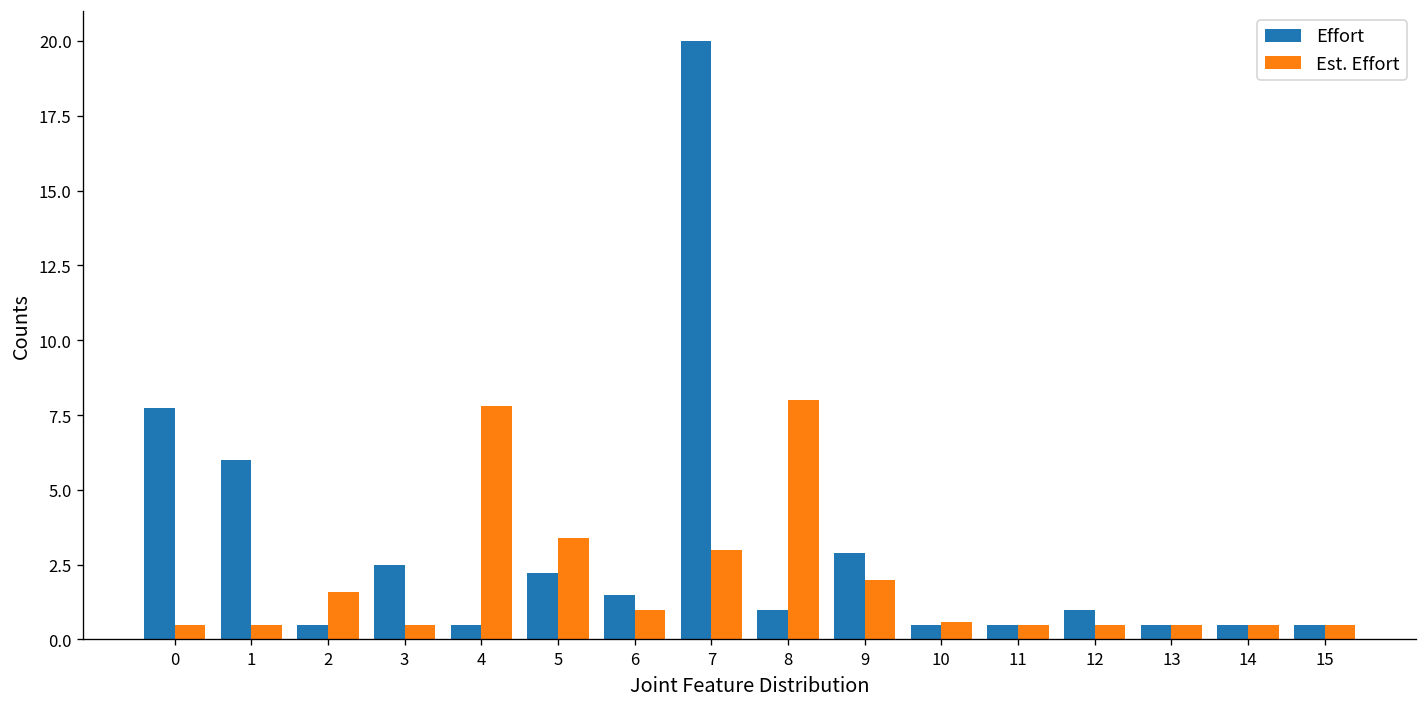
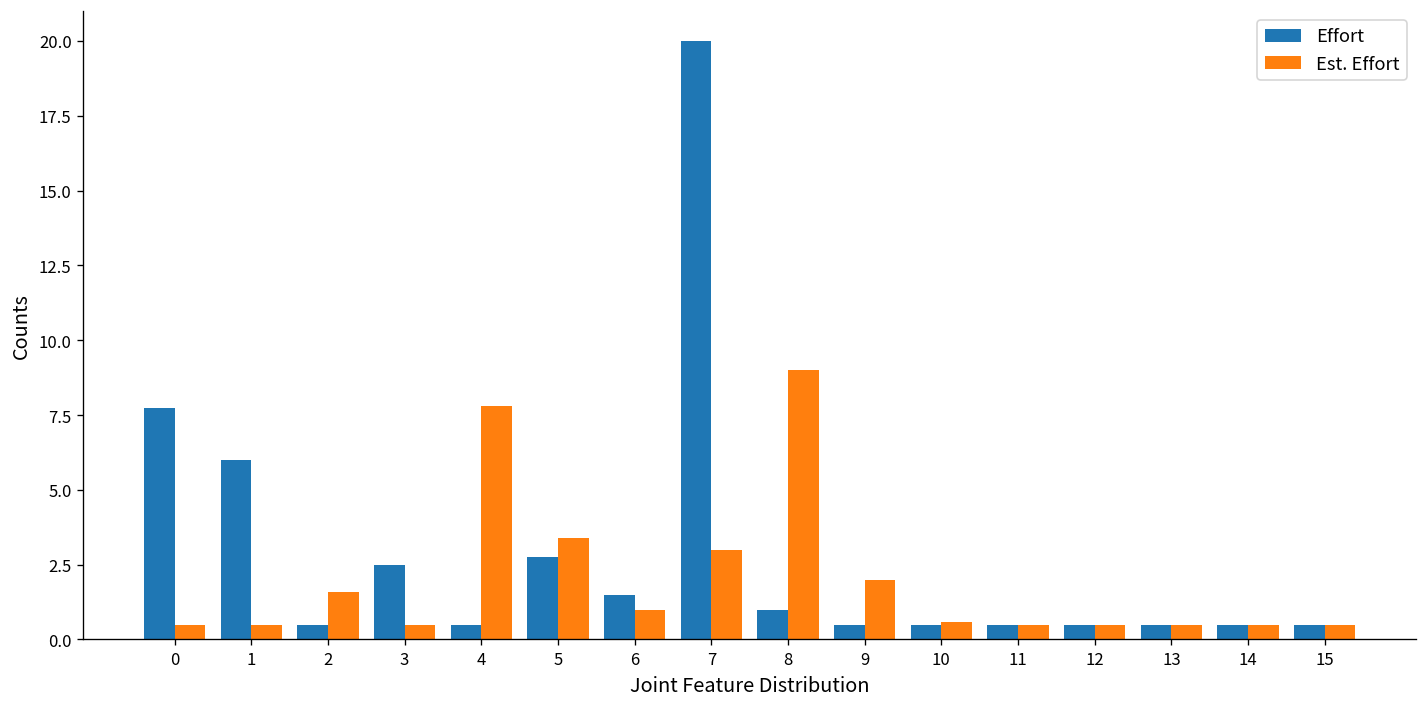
Effort, 5: 2.2 -> 2.8
Est. Effort, 8: 8 -> 9
Effort, 9: 2.9 -> 0.5
Effort, 12: 1.0 -> 0.5
